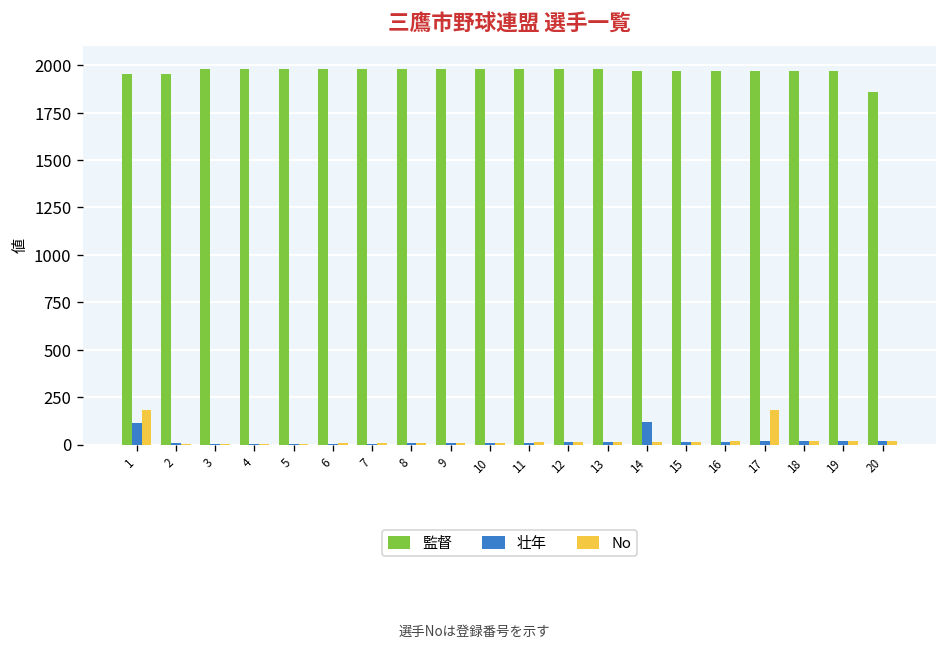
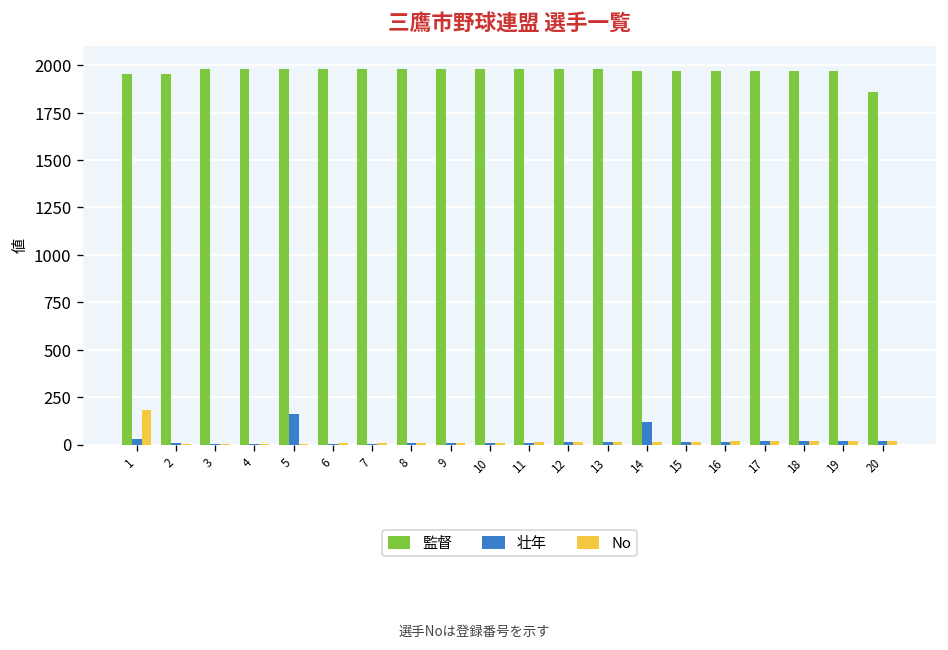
壮年, 1: 120 -> 30
壮年, 5: 0 -> 160
No, 17: 180 -> 20
